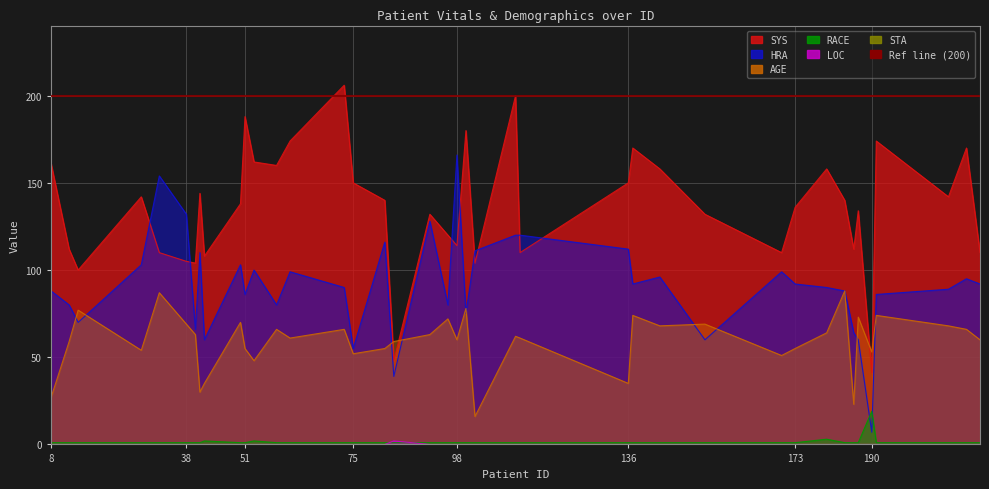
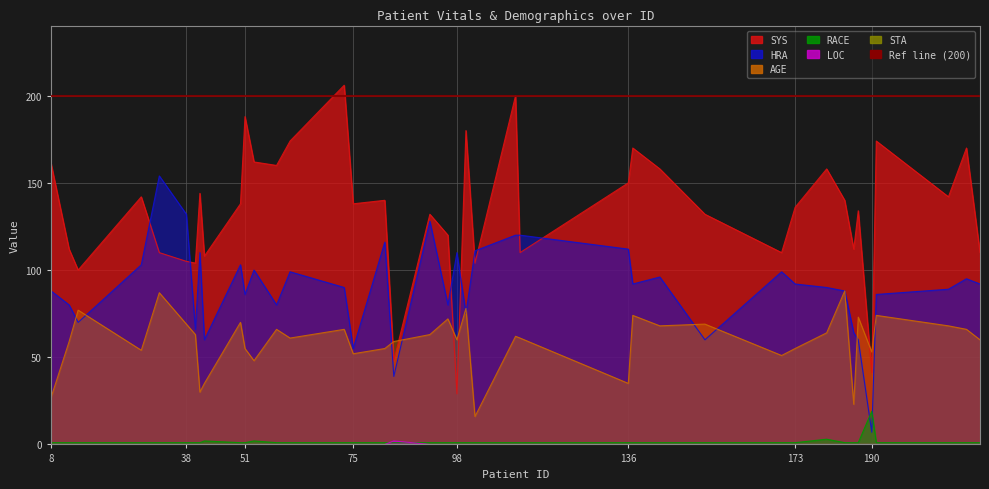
SYS, 75: 150 -> 138
SYS, 98: 114 -> 29
HRA, 98: 166 -> 110
